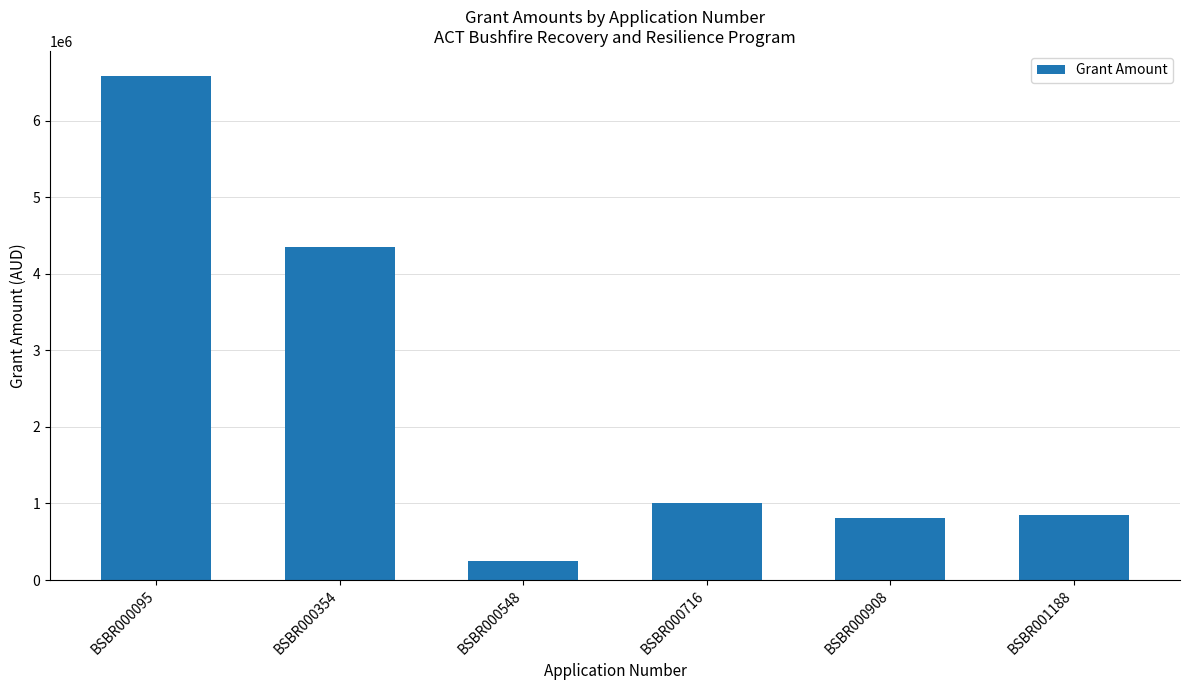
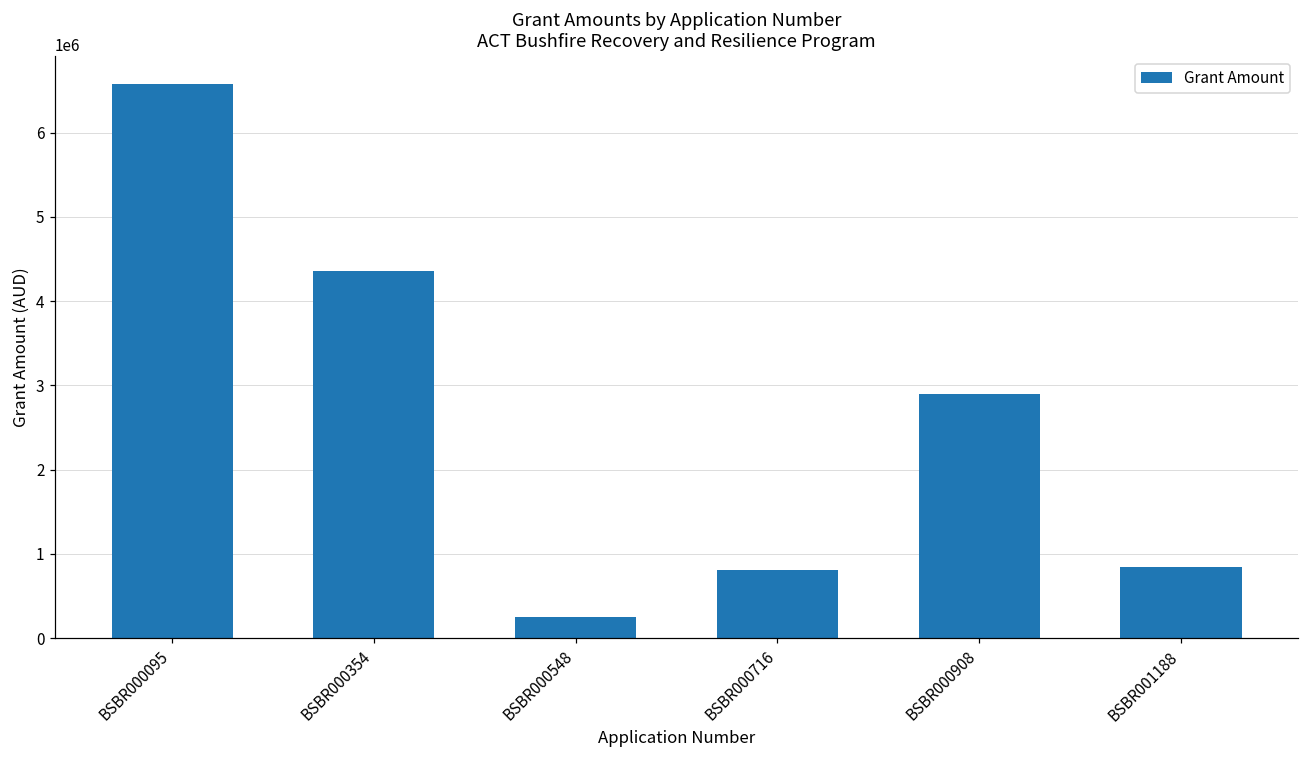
BSBR000716: 1000000 -> 800000
BSBR000908: 800000 -> 2900000
